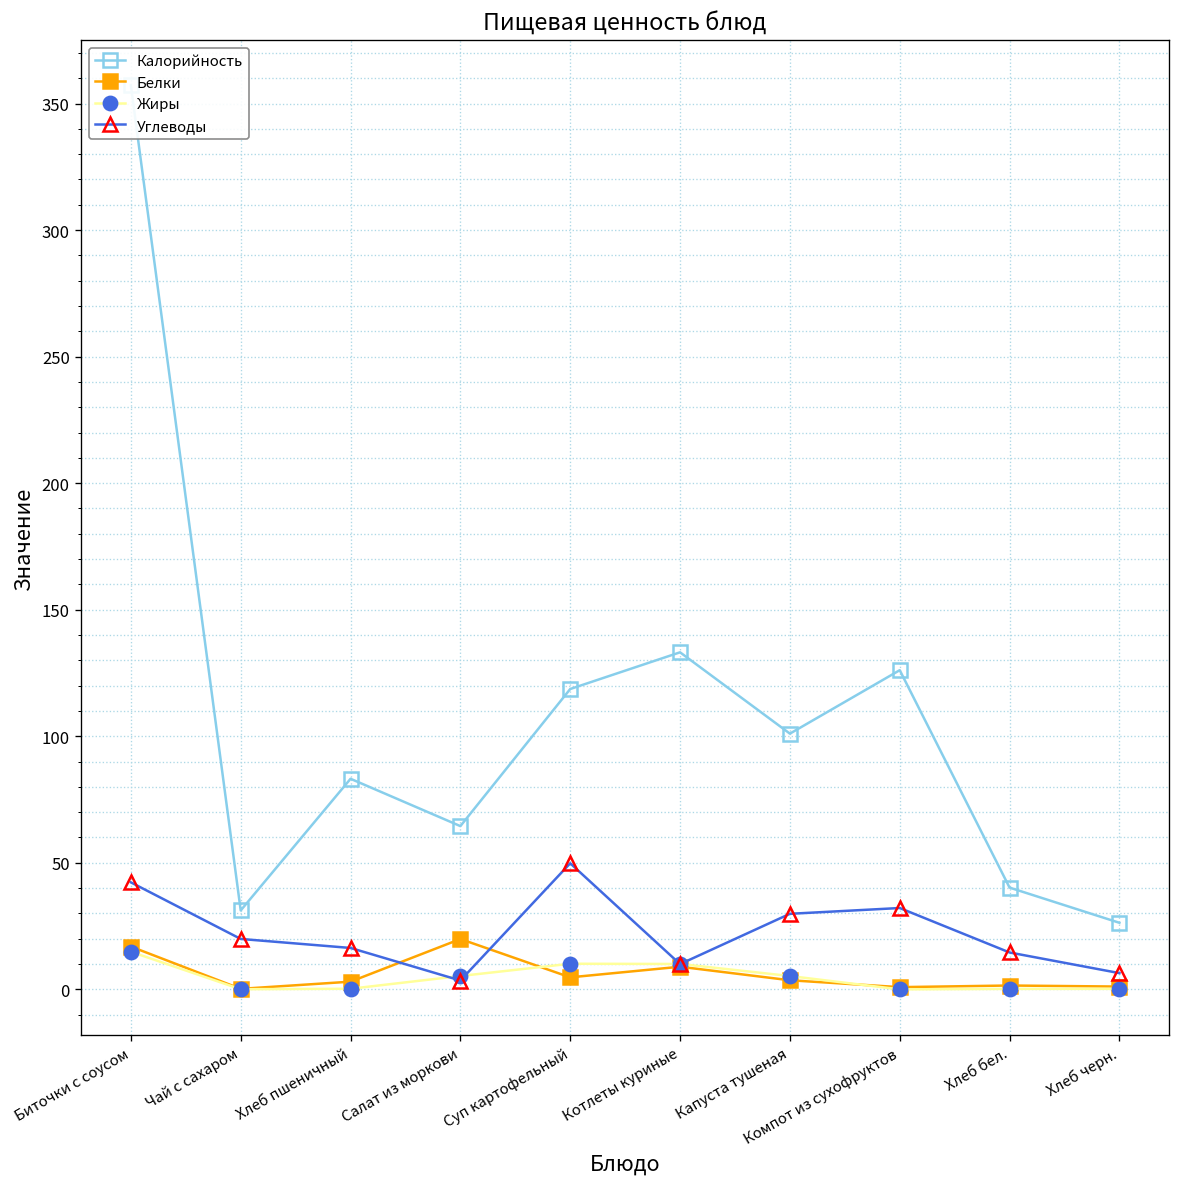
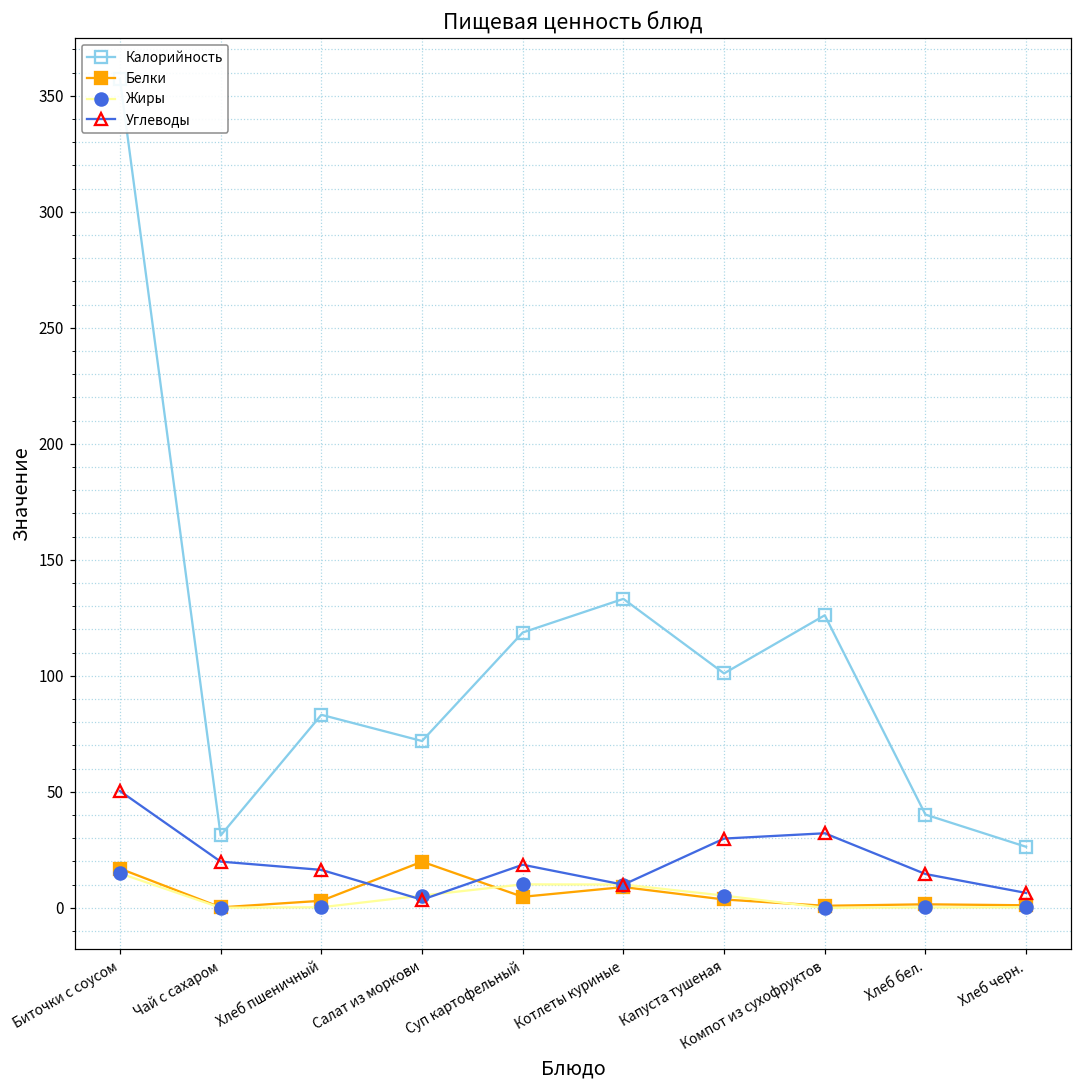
Углеводы, Биточки с соусом: 42 -> 50
Калорийность, Салат из моркови: 65 -> 72
Углеводы, Суп картофельный: 50 -> 19
